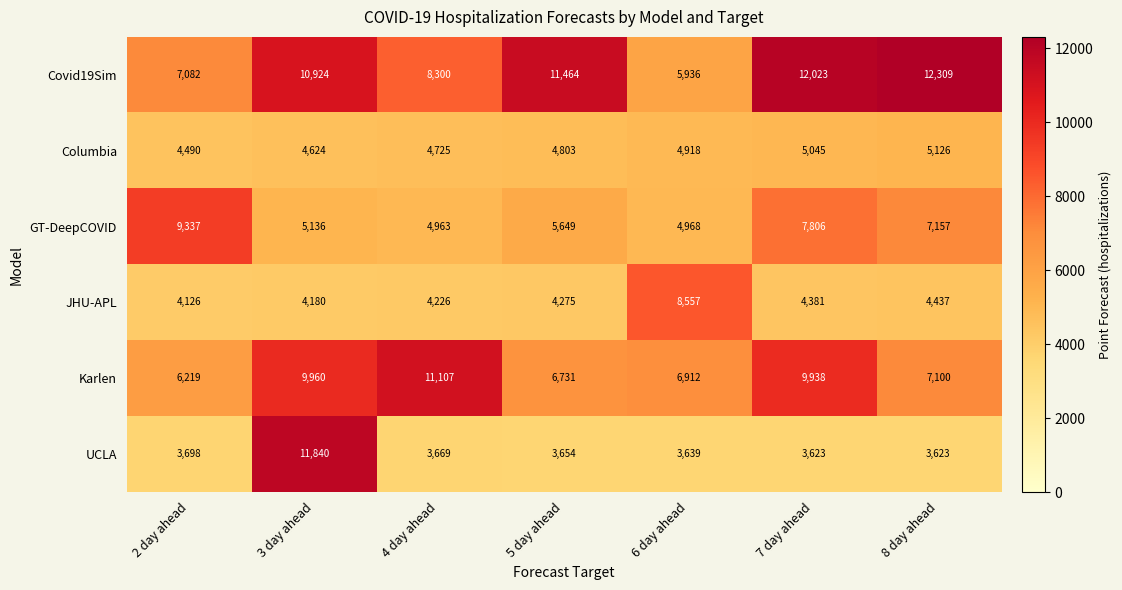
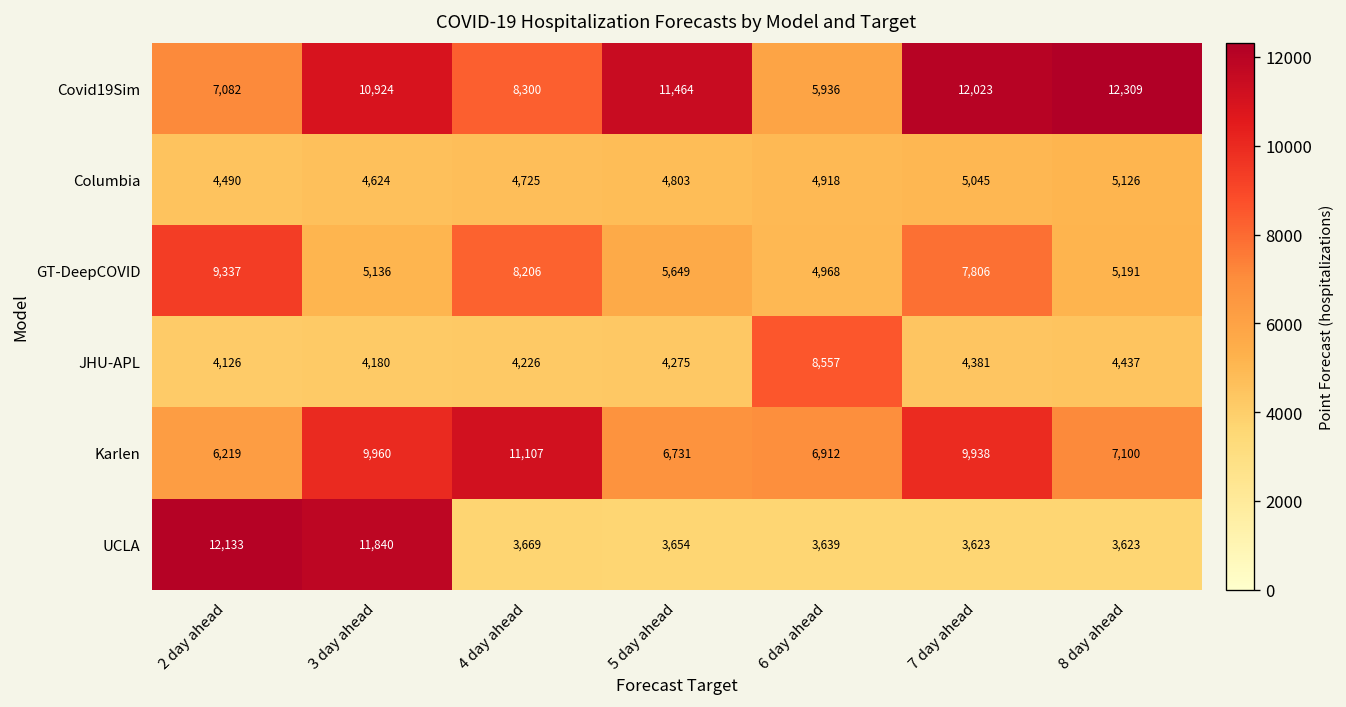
GT-DeepCOVID, 4 day ahead: 4,963 -> 8,206
GT-DeepCOVID, 8 day ahead: 7,157 -> 5,191
UCLA, 2 day ahead: 3,698 -> 12,133
